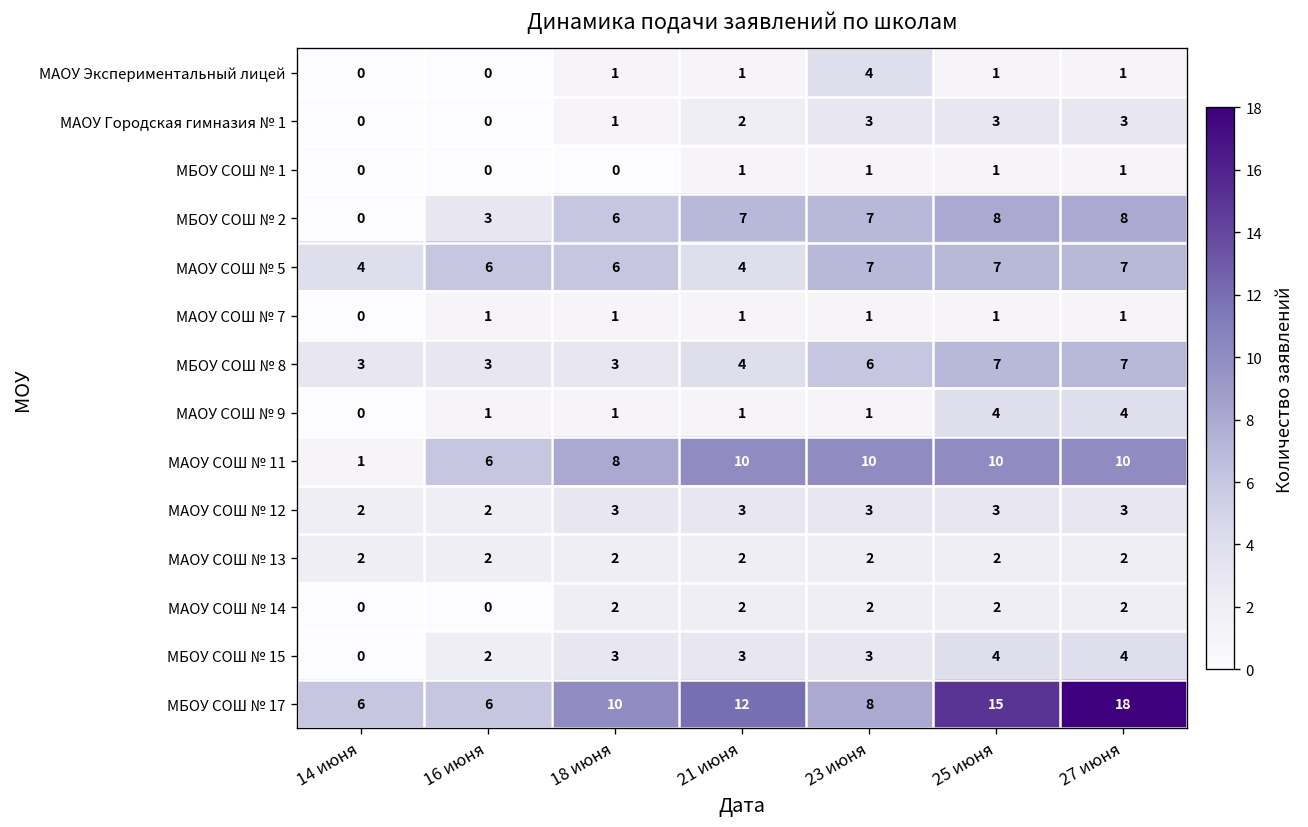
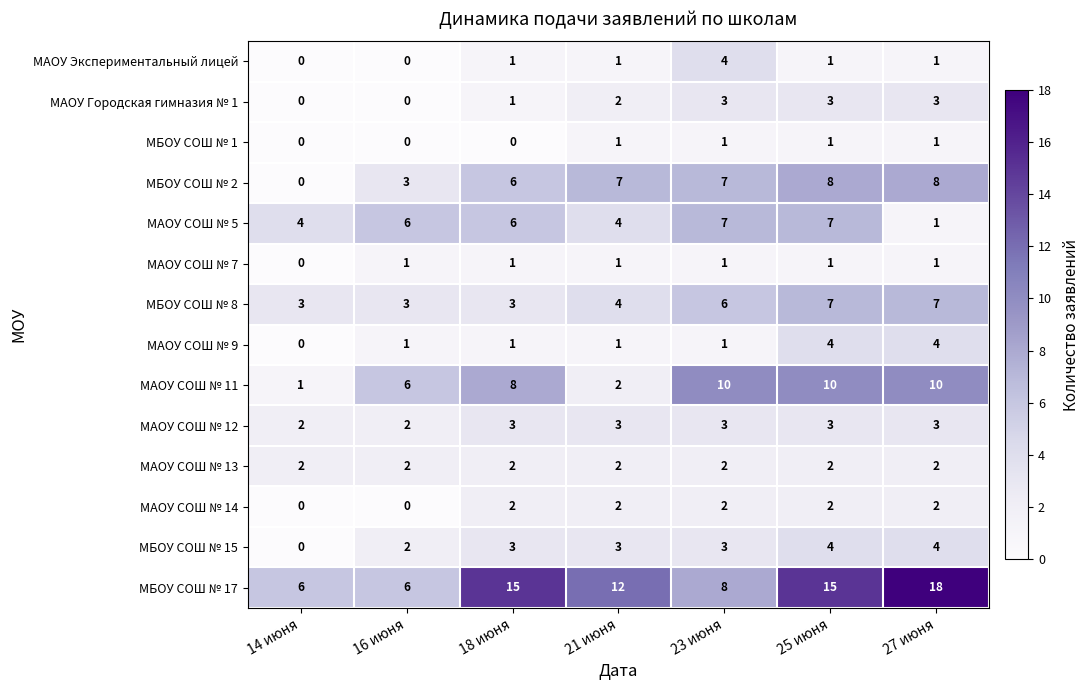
МАОУ СОШ № 5, 27 июня: 7 -> 1
МАОУ СОШ № 11, 21 июня: 10 -> 2
МБОУ СОШ № 17, 18 июня: 10 -> 15
